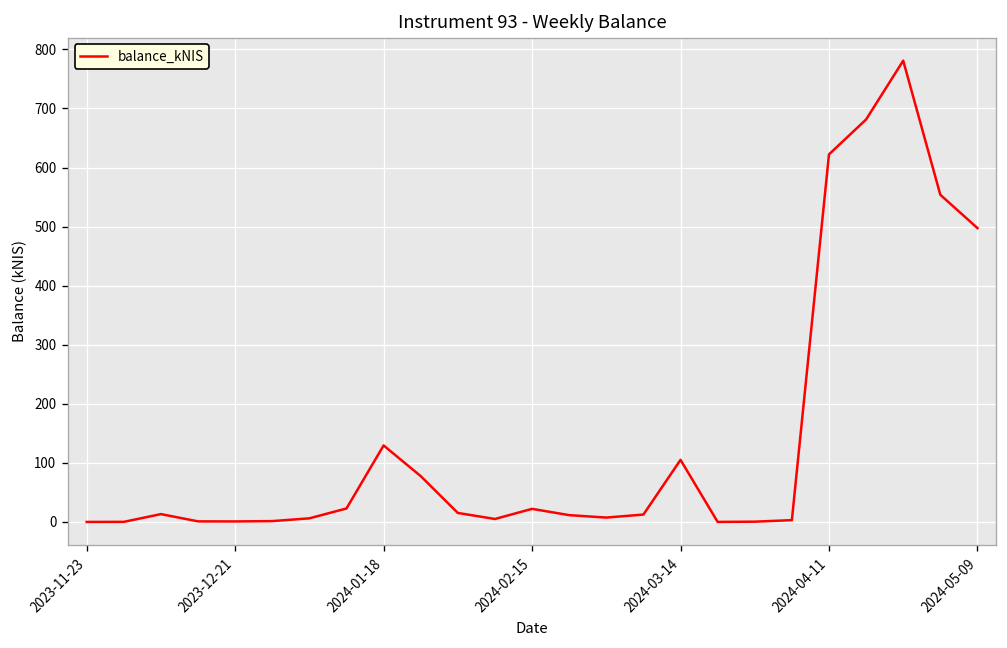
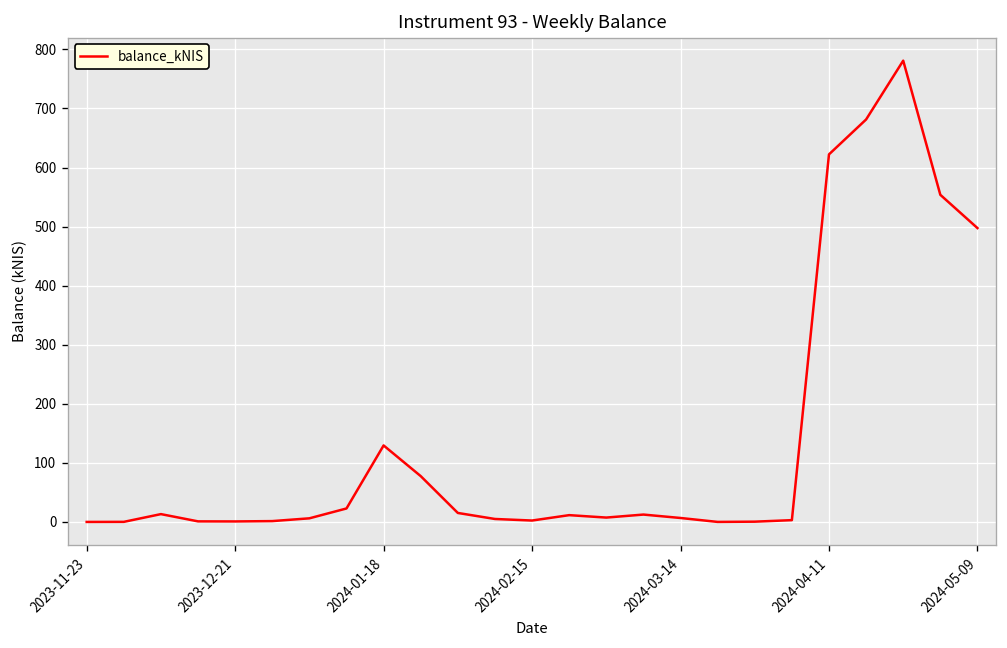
2024-02-15: 20 -> 0
2024-03-14: 110 -> 10
